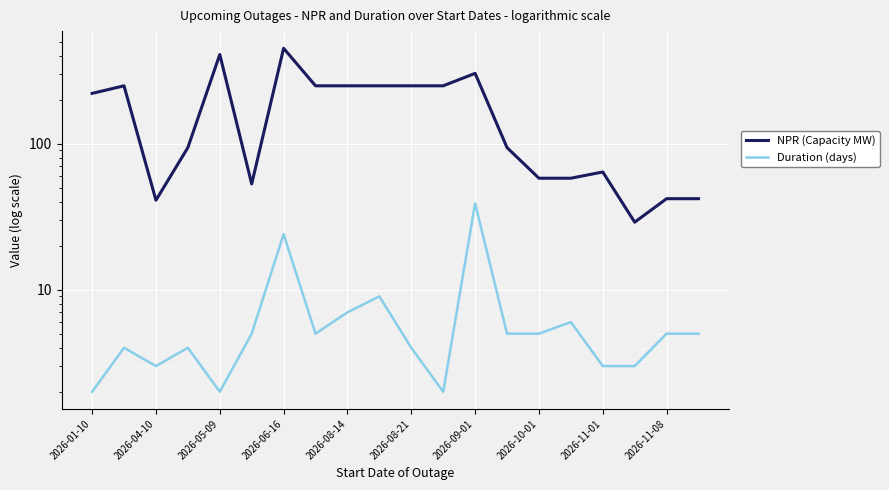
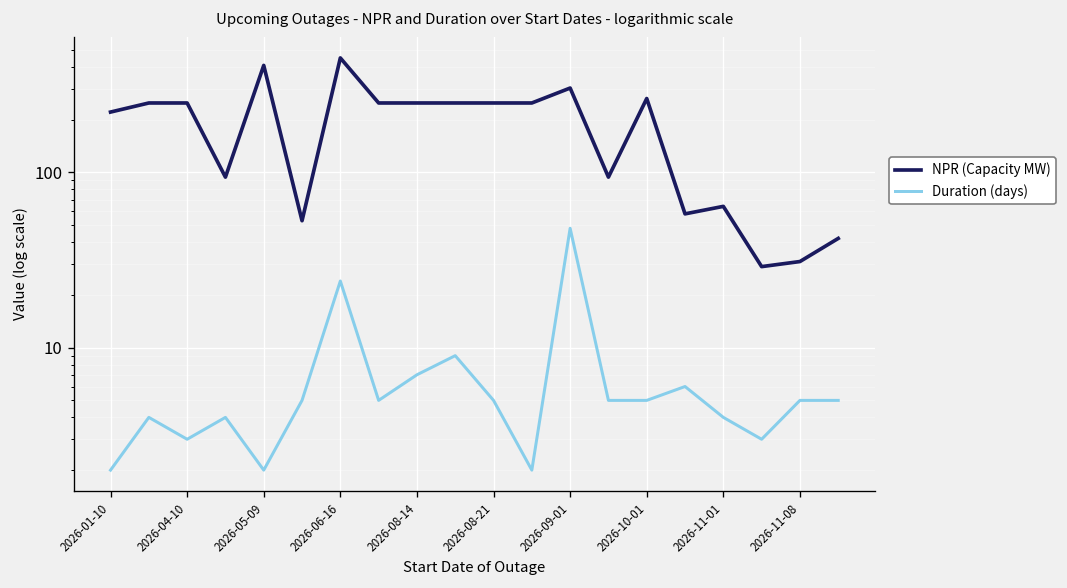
NPR (Capacity MW), 2026-04-10: 41 -> 250
Duration (days), 2026-08-21: 4 -> 5
Duration (days), 2026-09-01: 39 -> 48
NPR (Capacity MW), 2026-10-01: 58 -> 260
Duration (days), 2026-11-01: 3 -> 4
NPR (Capacity MW), 2026-11-08: 42 -> 31
